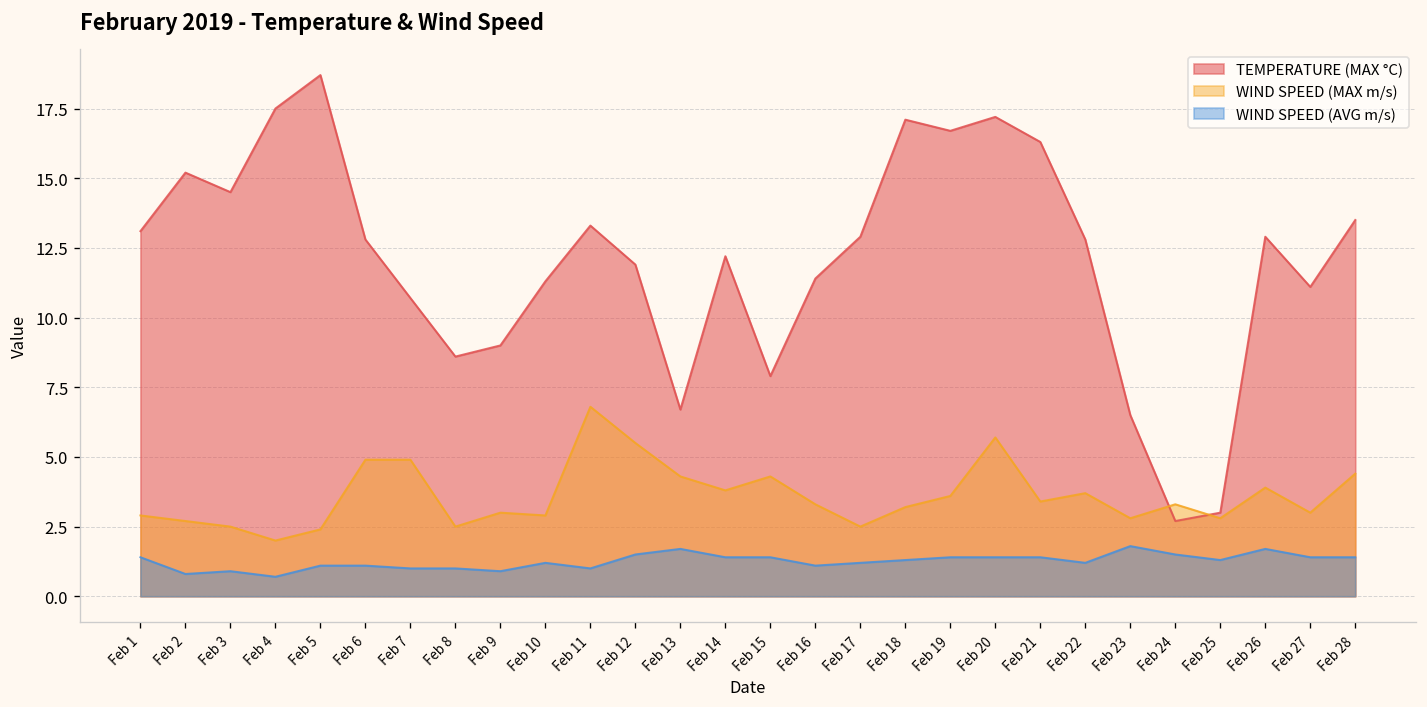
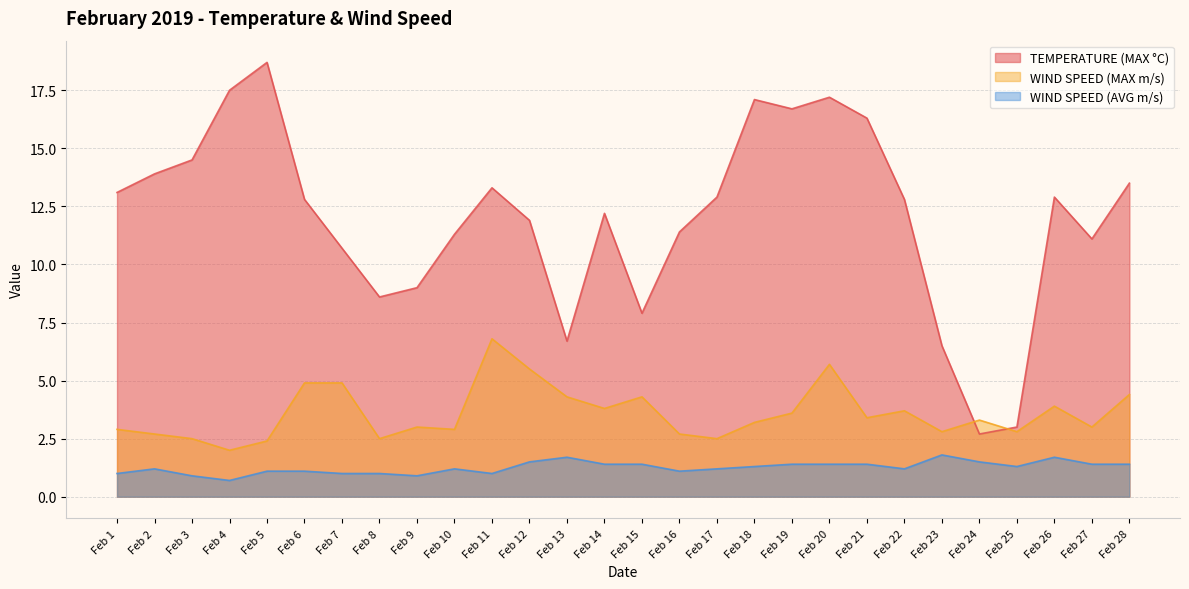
WIND SPEED (AVG m/s), Feb 1: 1.4 -> 1.0
TEMPERATURE (MAX °C), Feb 2: 15.2 -> 13.9
WIND SPEED (AVG m/s), Feb 2: 0.8 -> 1.2
WIND SPEED (MAX m/s), Feb 16: 3.3 -> 2.7
